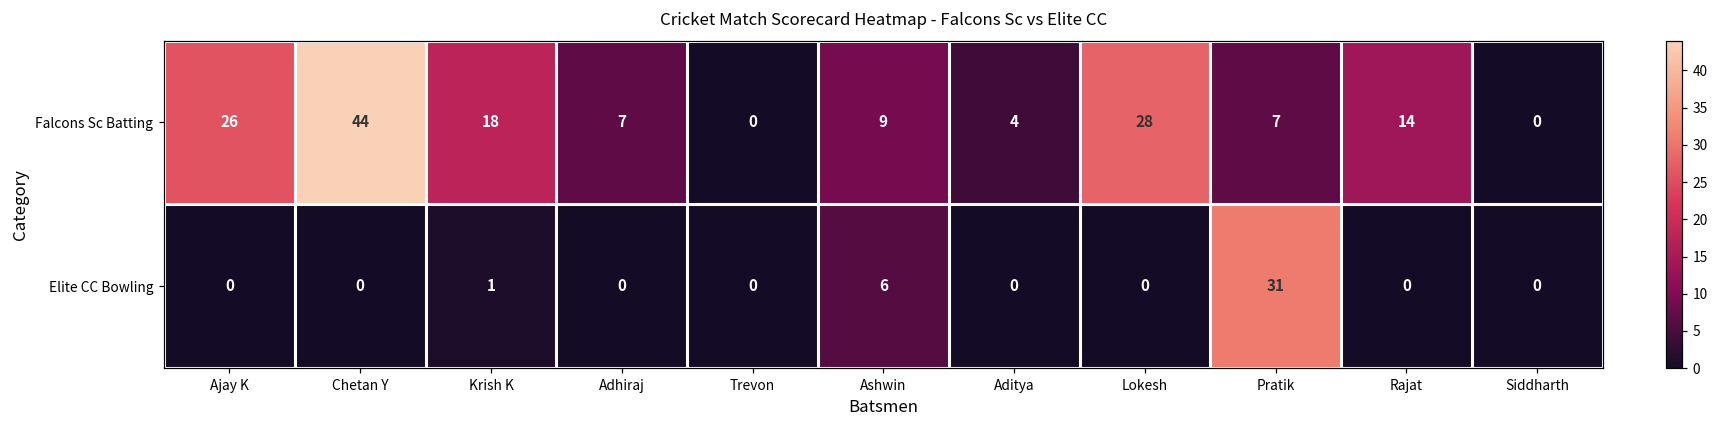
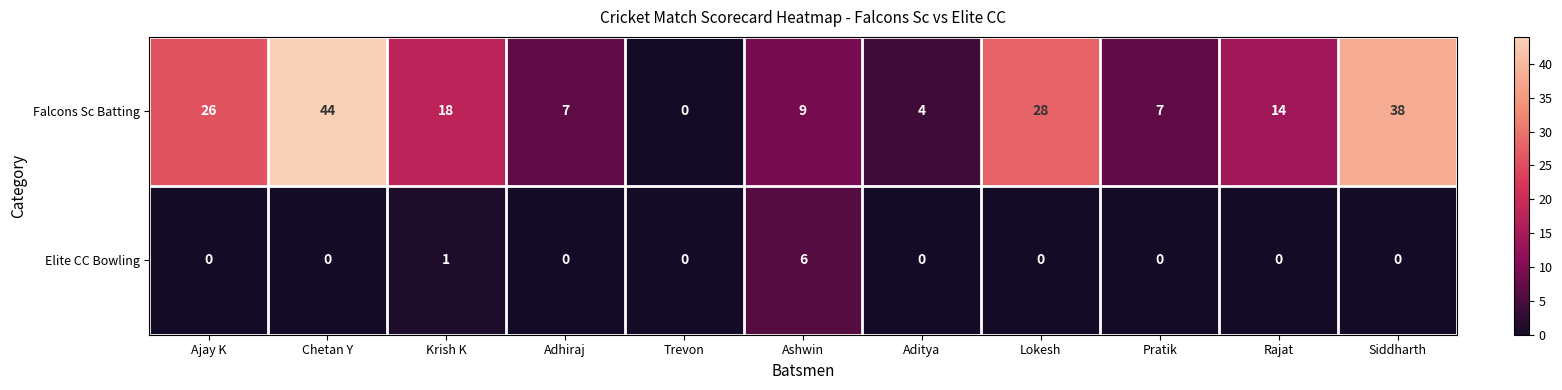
Falcons Sc Batting, Siddharth: 0 -> 38
Elite CC Bowling, Pratik: 31 -> 0
